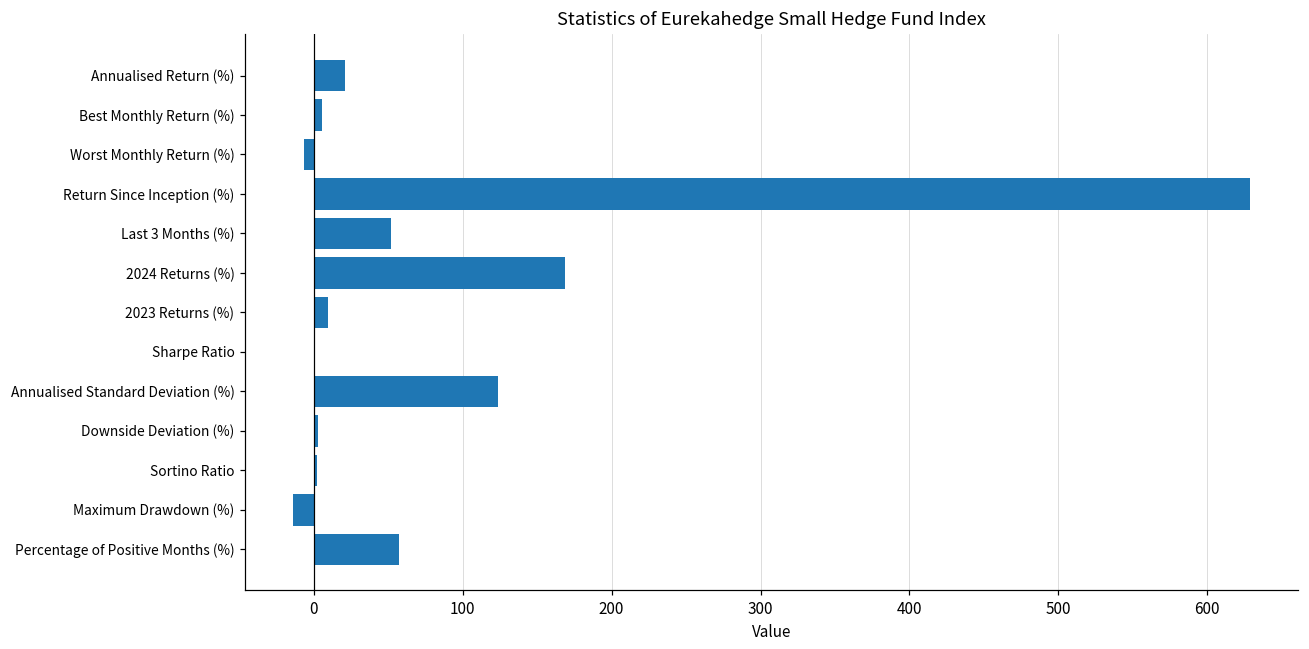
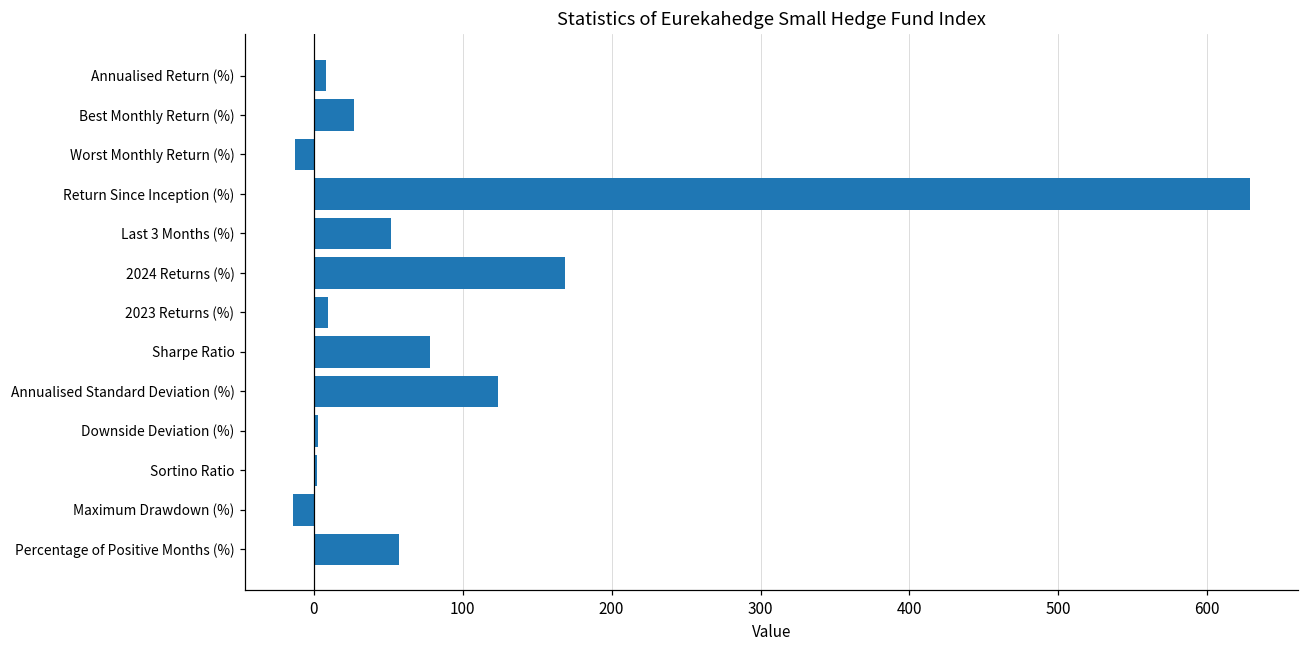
Annualised Return (%): 21 -> 9
Best Monthly Return (%): 5 -> 27
Worst Monthly Return (%): -7 -> -13
Sharpe Ratio: 1 -> 78
